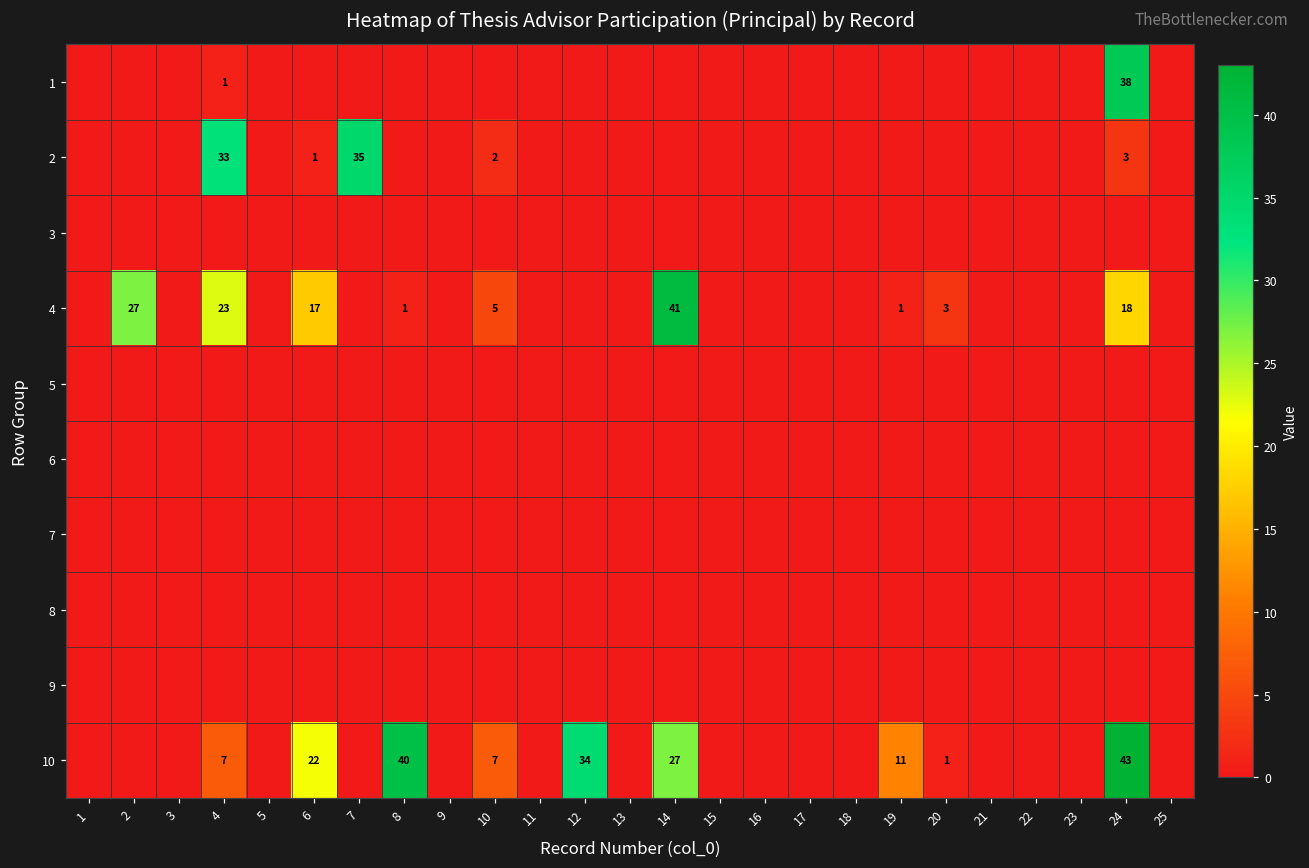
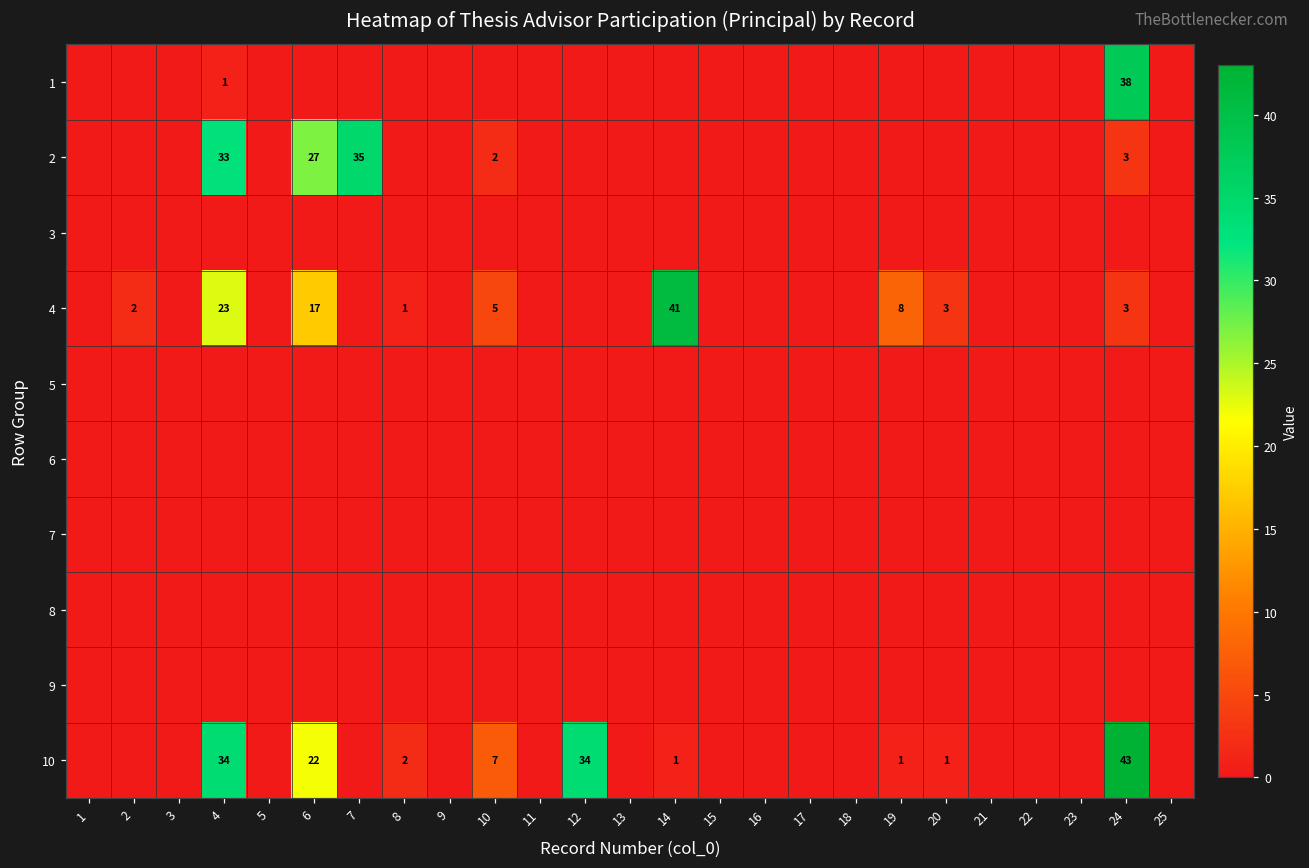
2, 6: 1 -> 27
4, 2: 27 -> 2
4, 19: 1 -> 8
4, 24: 18 -> 3
10, 4: 7 -> 34
10, 8: 40 -> 2
10, 14: 27 -> 1
10, 19: 11 -> 1
